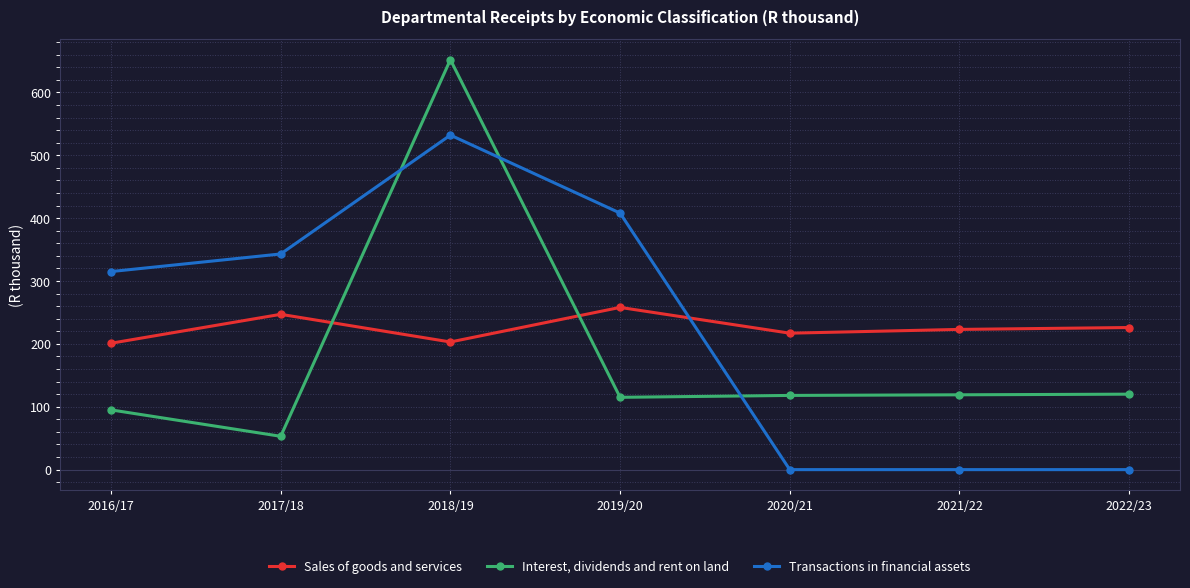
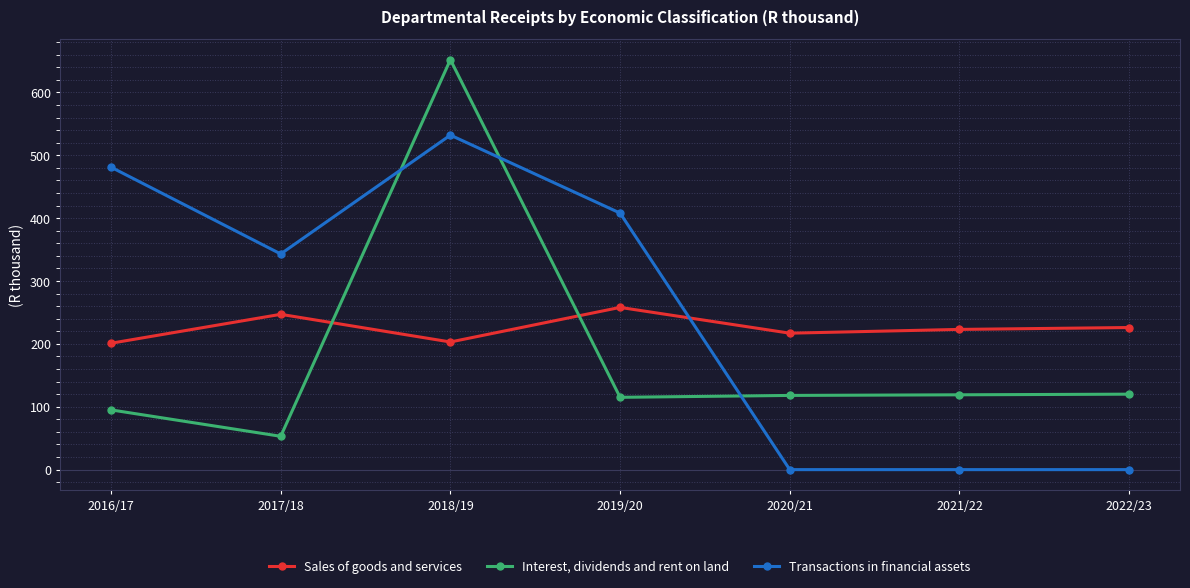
Transactions in financial assets, 2016/17: 320 -> 480
